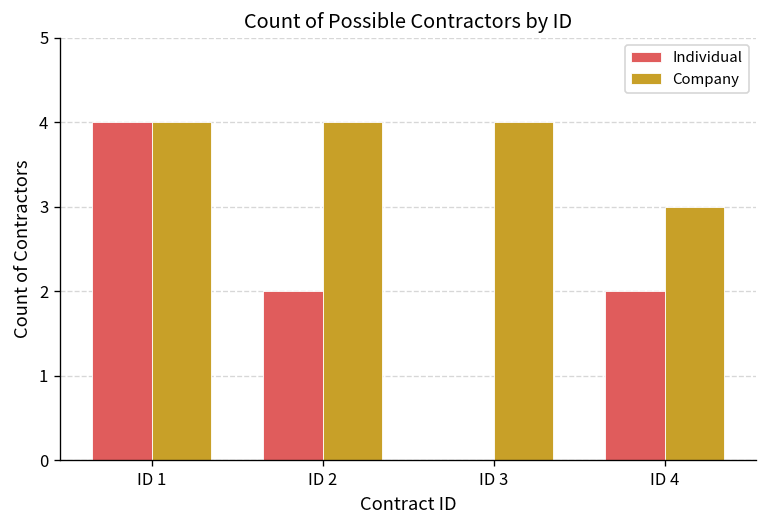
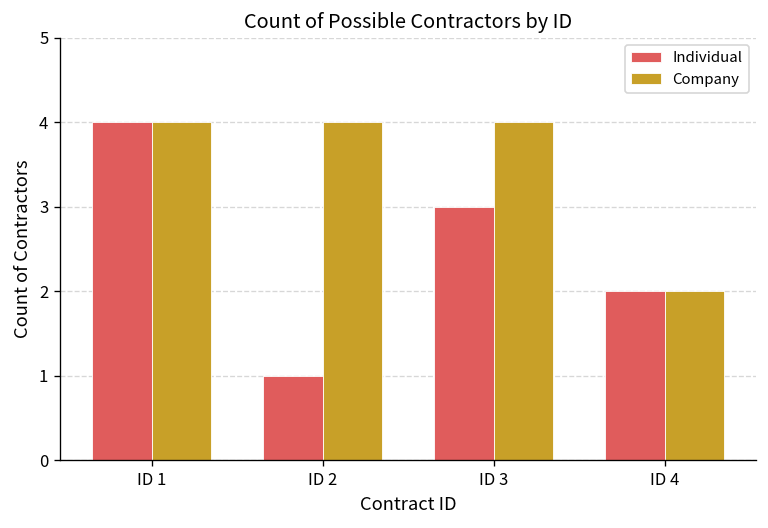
Individual, ID 2: 2 -> 1
Individual, ID 3: 0 -> 3
Company, ID 4: 3 -> 2
